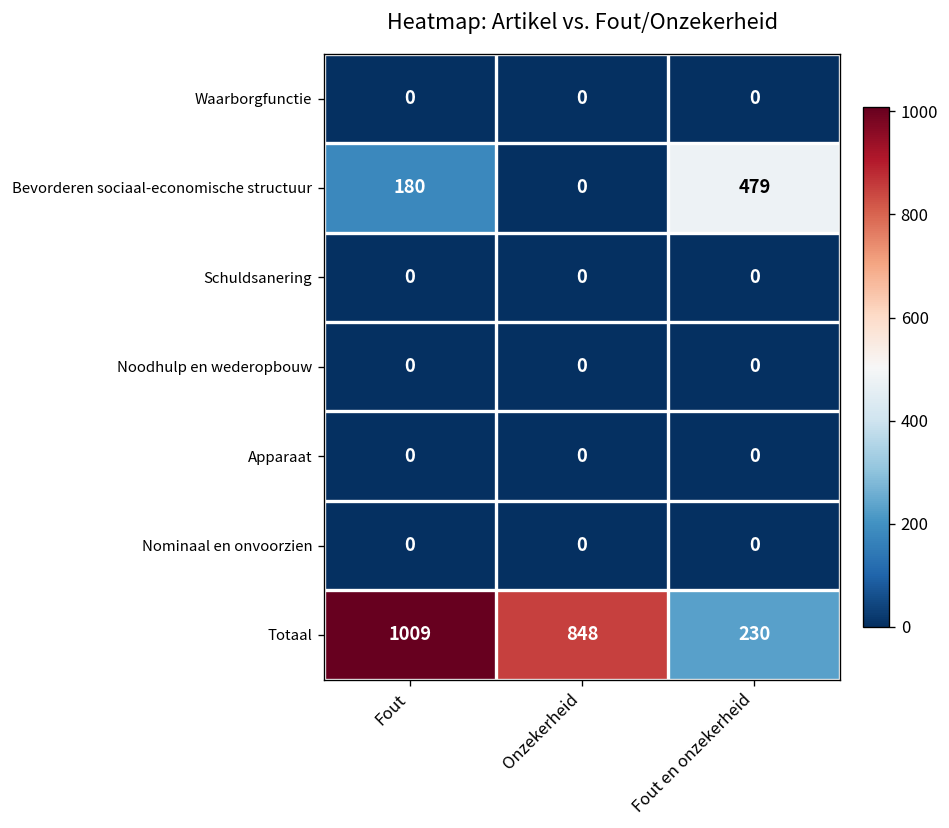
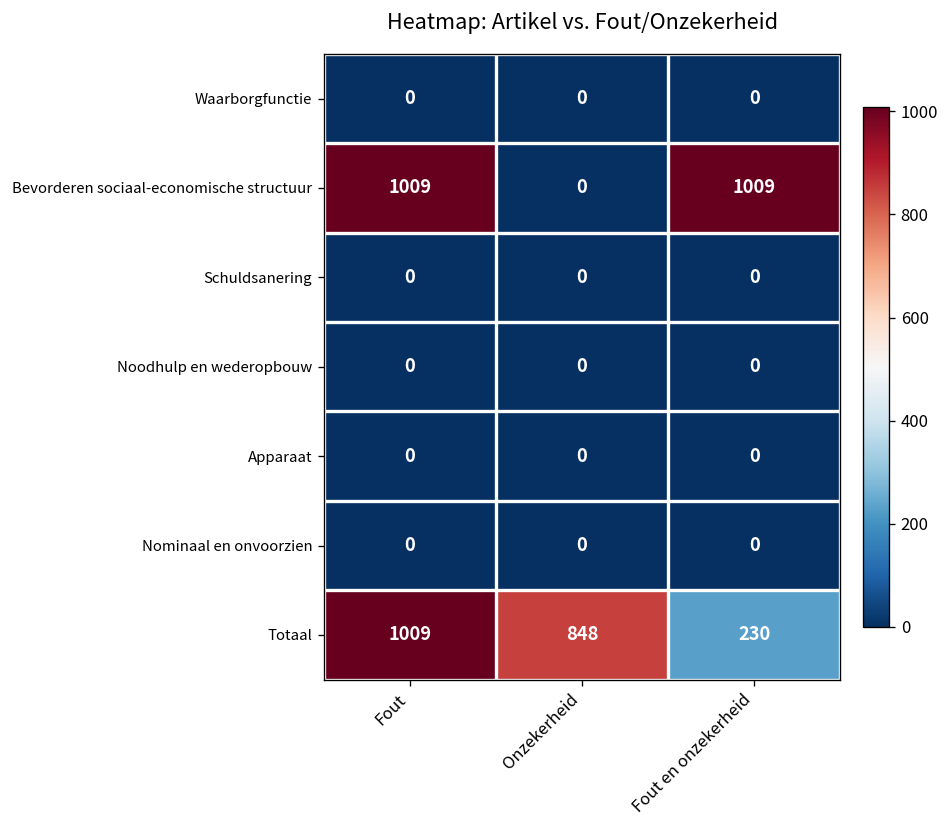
Bevorderen sociaal-economische structuur, Fout: 180 -> 1009
Bevorderen sociaal-economische structuur, Fout en onzekerheid: 479 -> 1009
